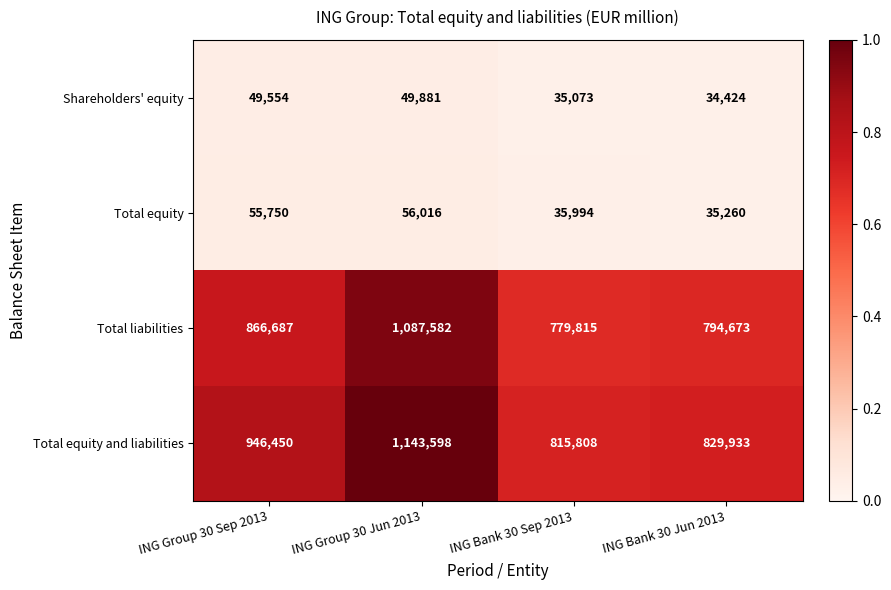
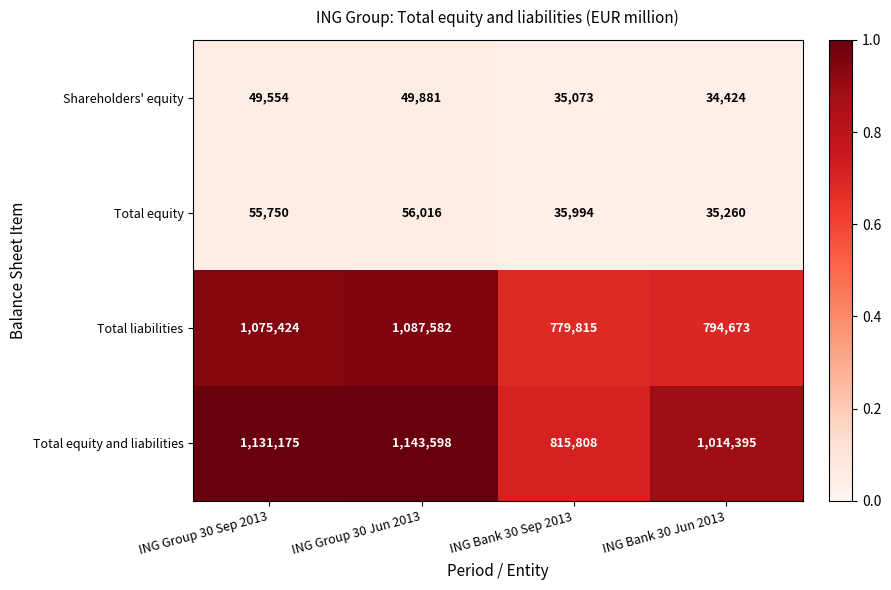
Total liabilities, ING Group 30 Sep 2013: 866,687 -> 1,075,424
Total equity and liabilities, ING Group 30 Sep 2013: 946,450 -> 1,131,175
Total equity and liabilities, ING Bank 30 Jun 2013: 829,933 -> 1,014,395
